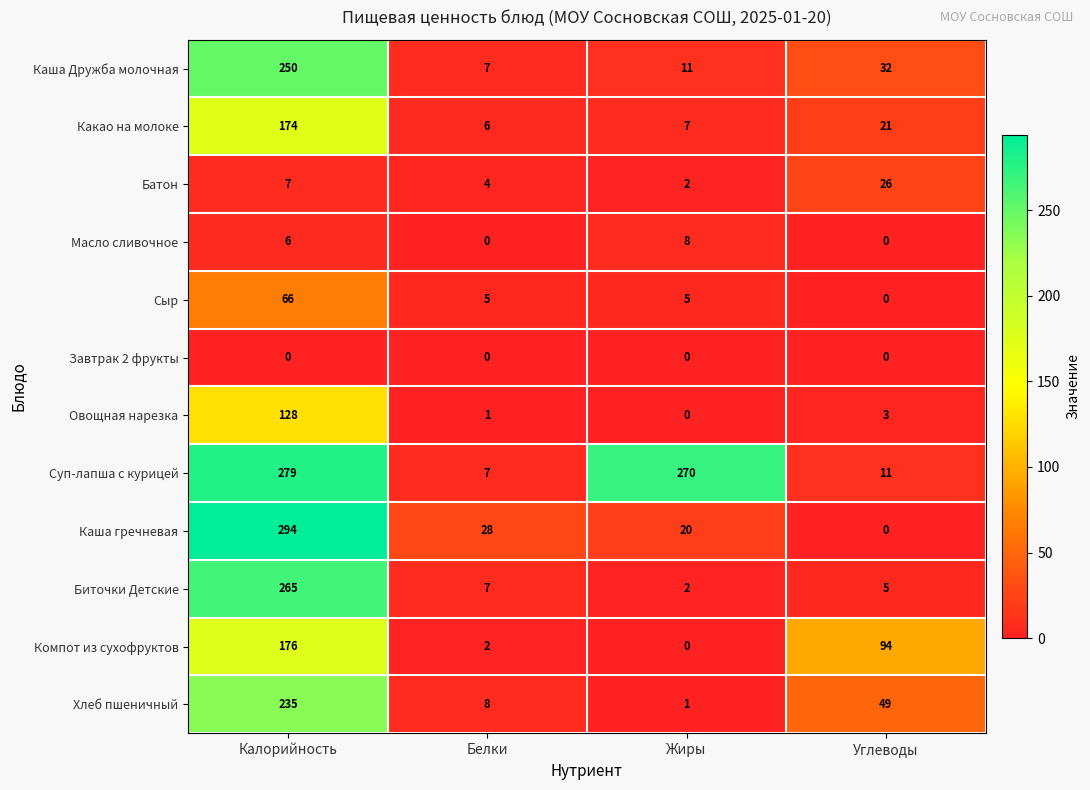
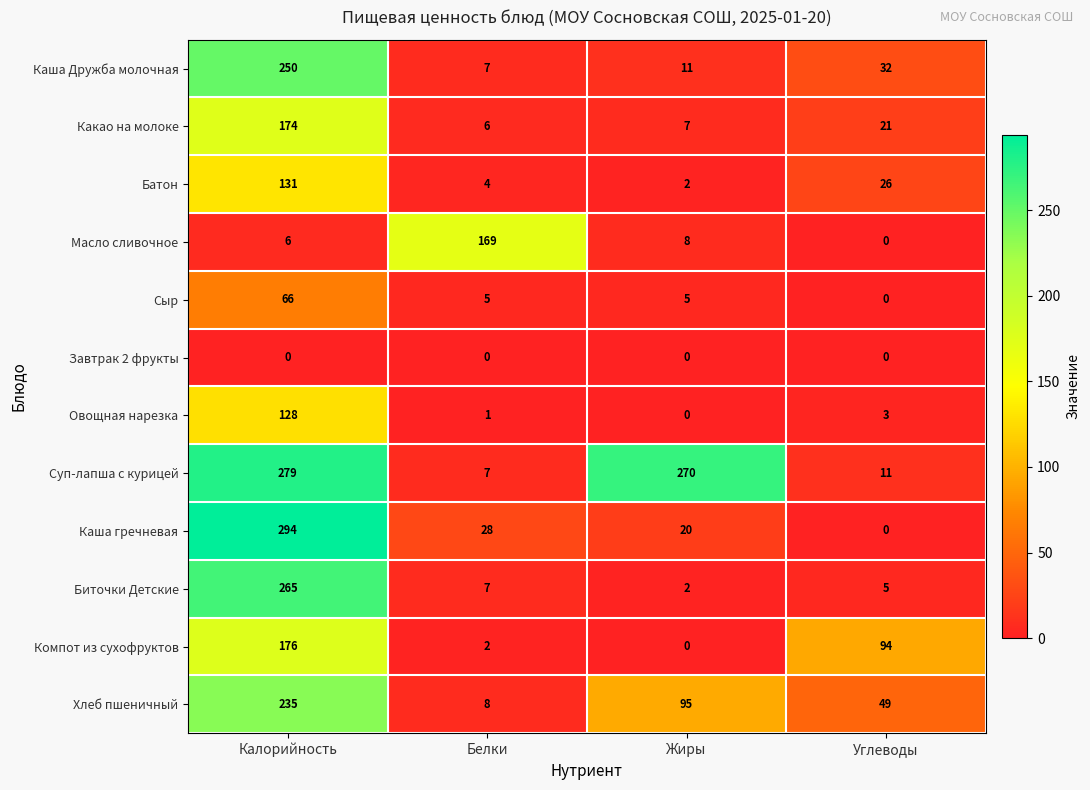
Батон, Калорийность: 7 -> 131
Масло сливочное, Белки: 0 -> 169
Хлеб пшеничный, Жиры: 1 -> 95
